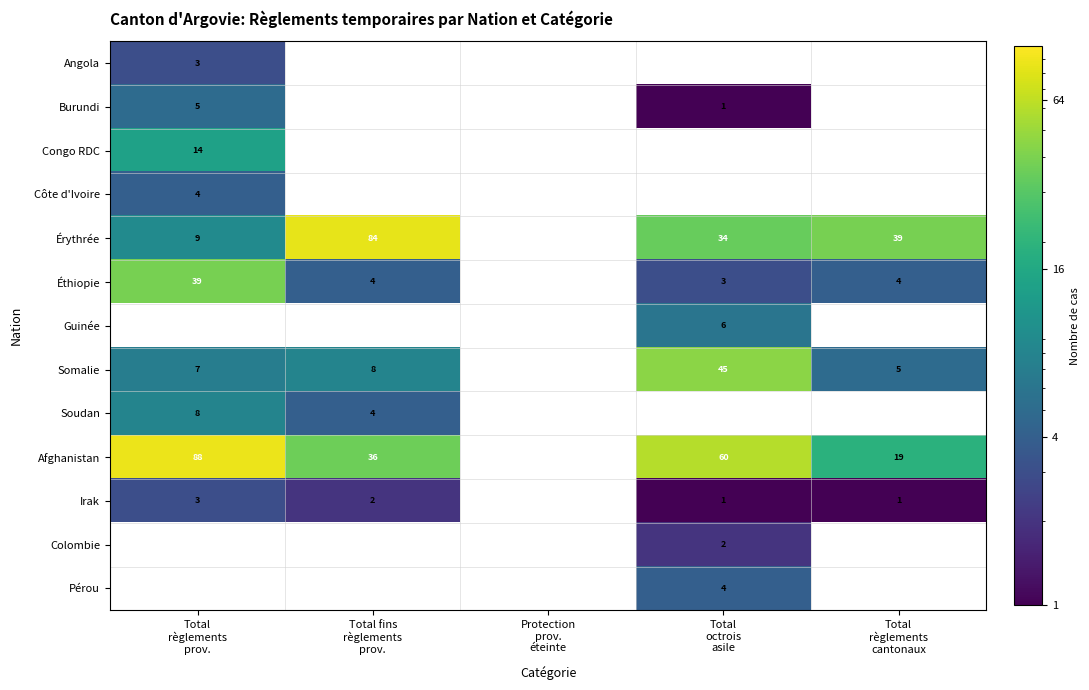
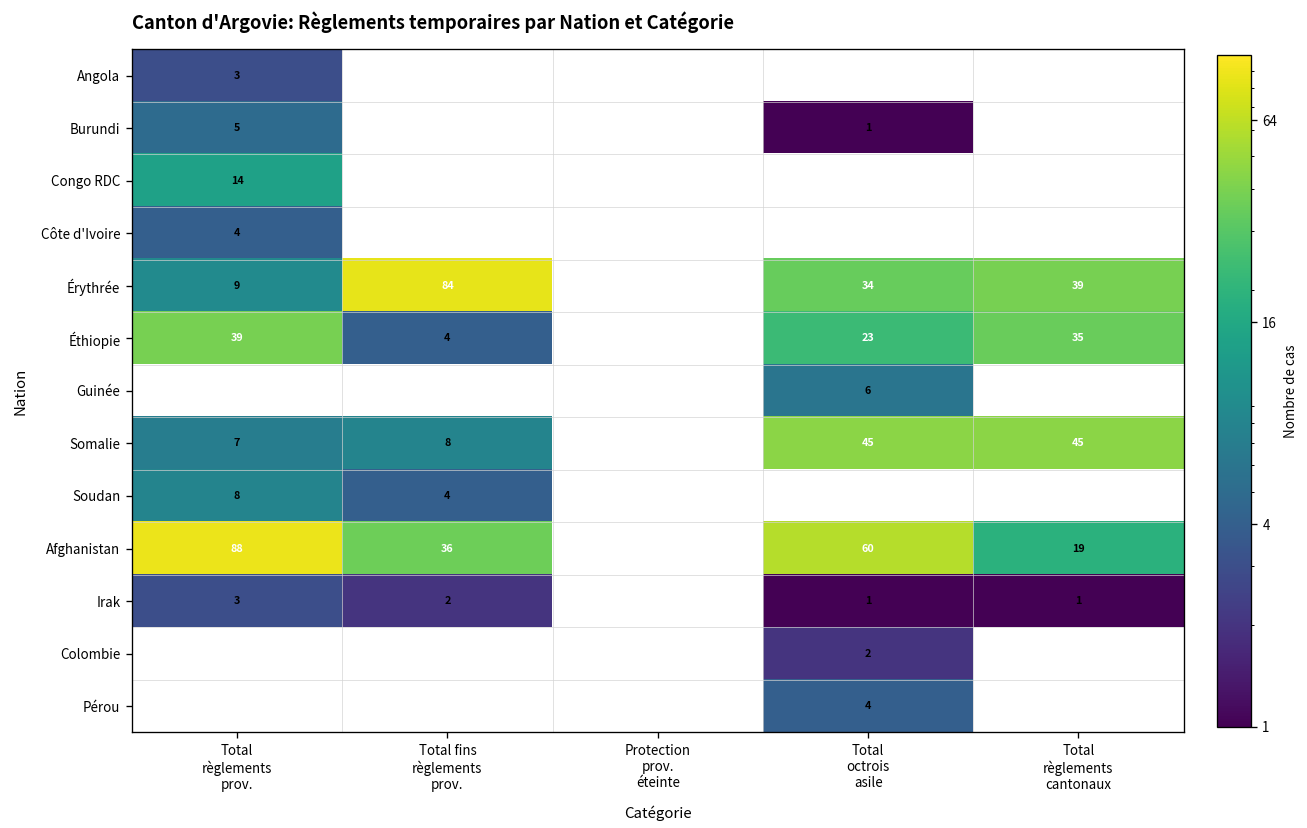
Éthiopie, Total octrois asile: 3 -> 23
Éthiopie, Total règlements cantonaux: 4 -> 35
Somalie, Total règlements cantonaux: 5 -> 45
